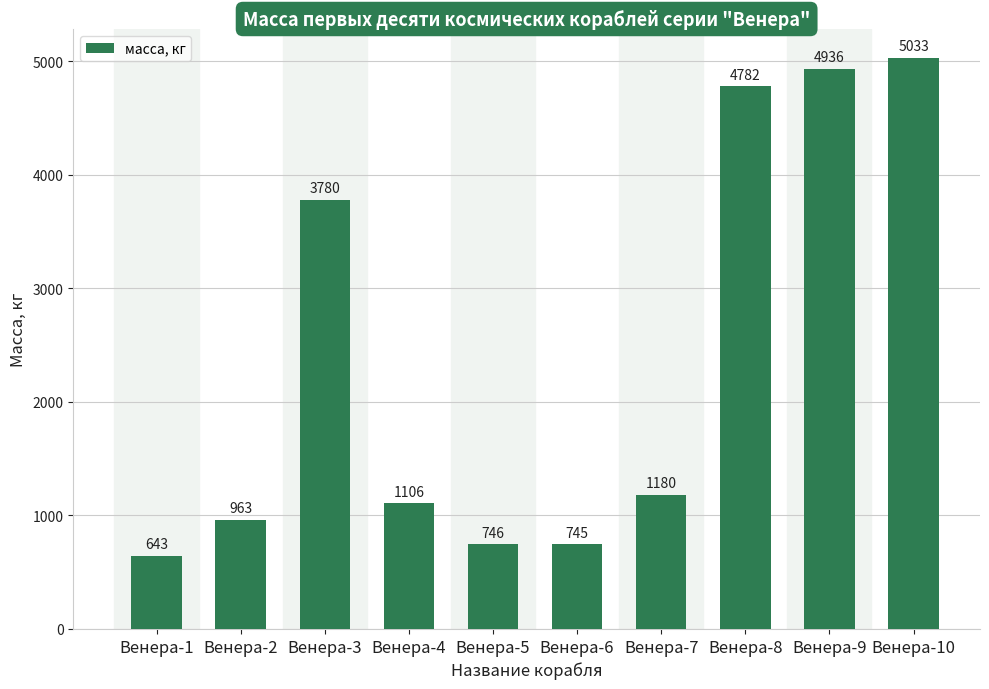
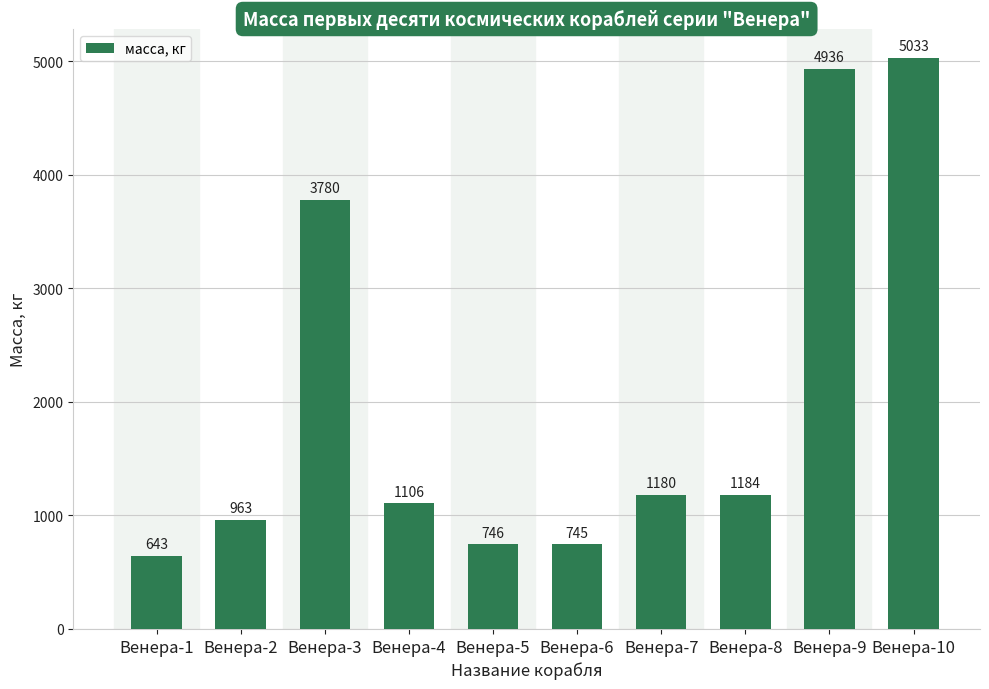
Венера-8: 4782 -> 1184
